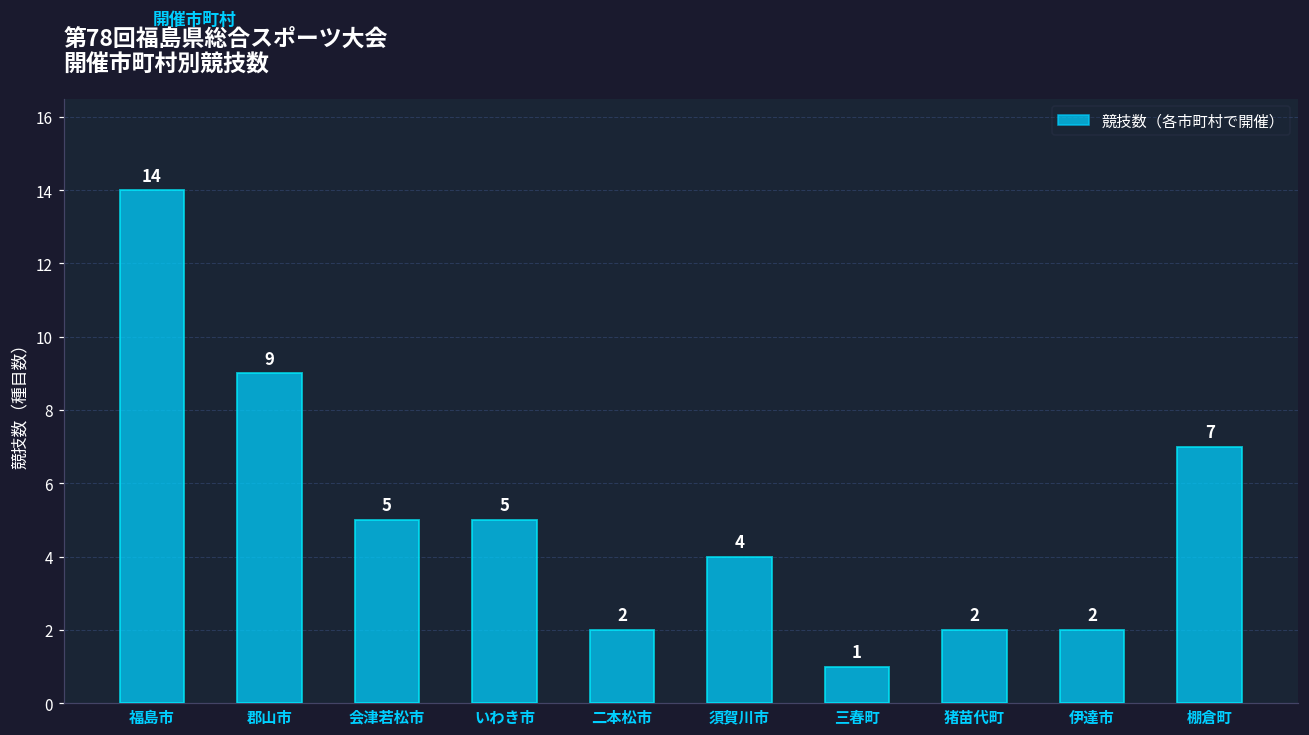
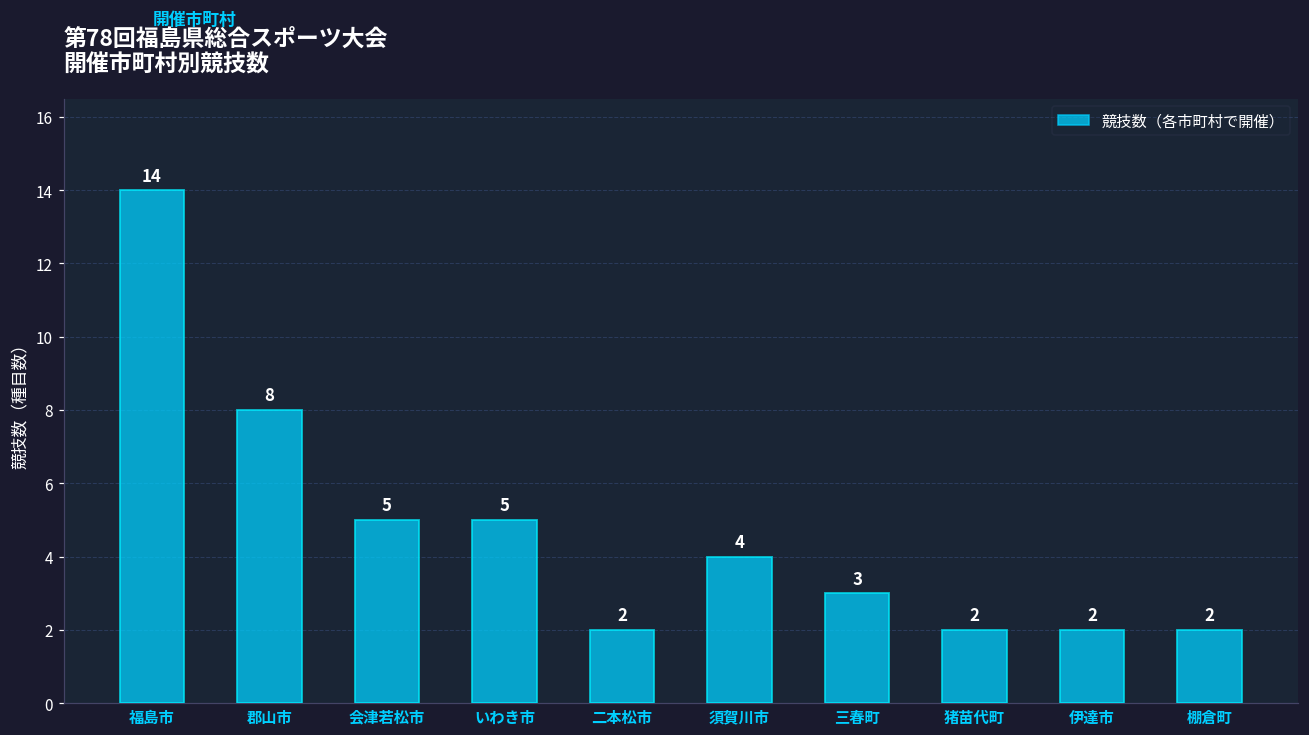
郡山市: 9 -> 8
三春町: 1 -> 3
棚倉町: 7 -> 2
